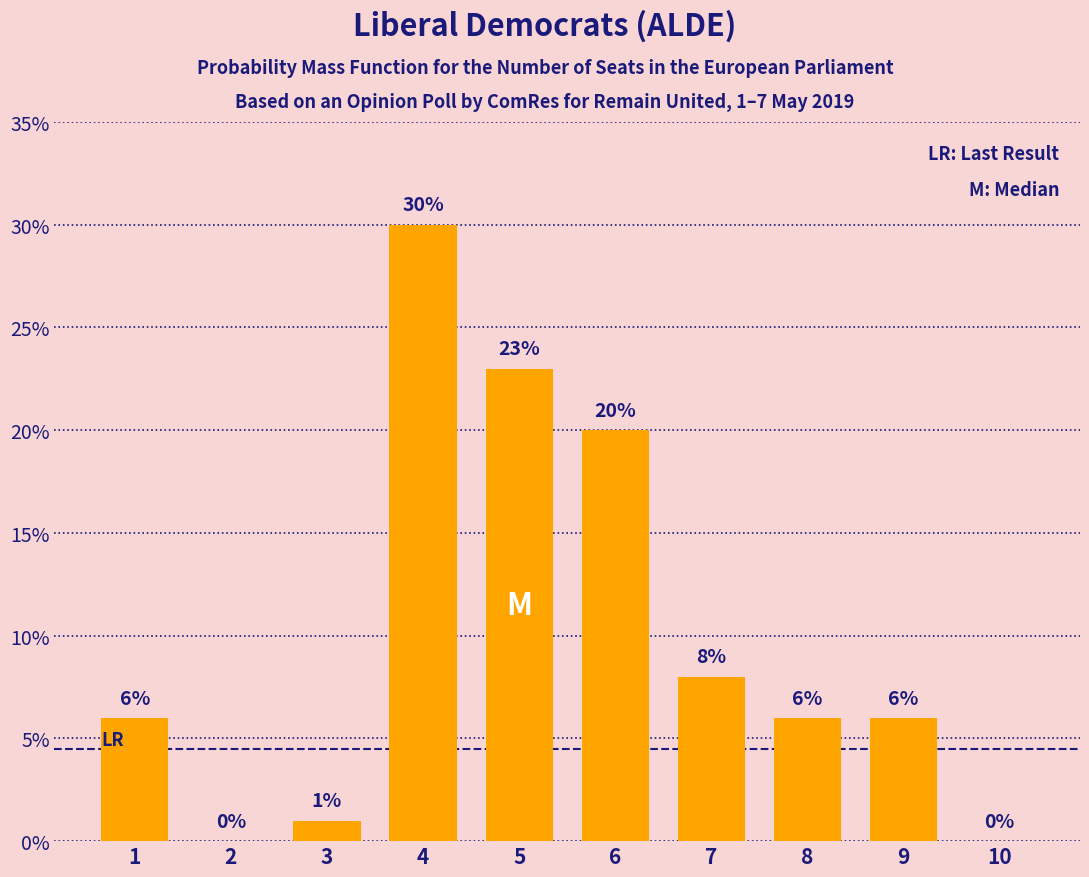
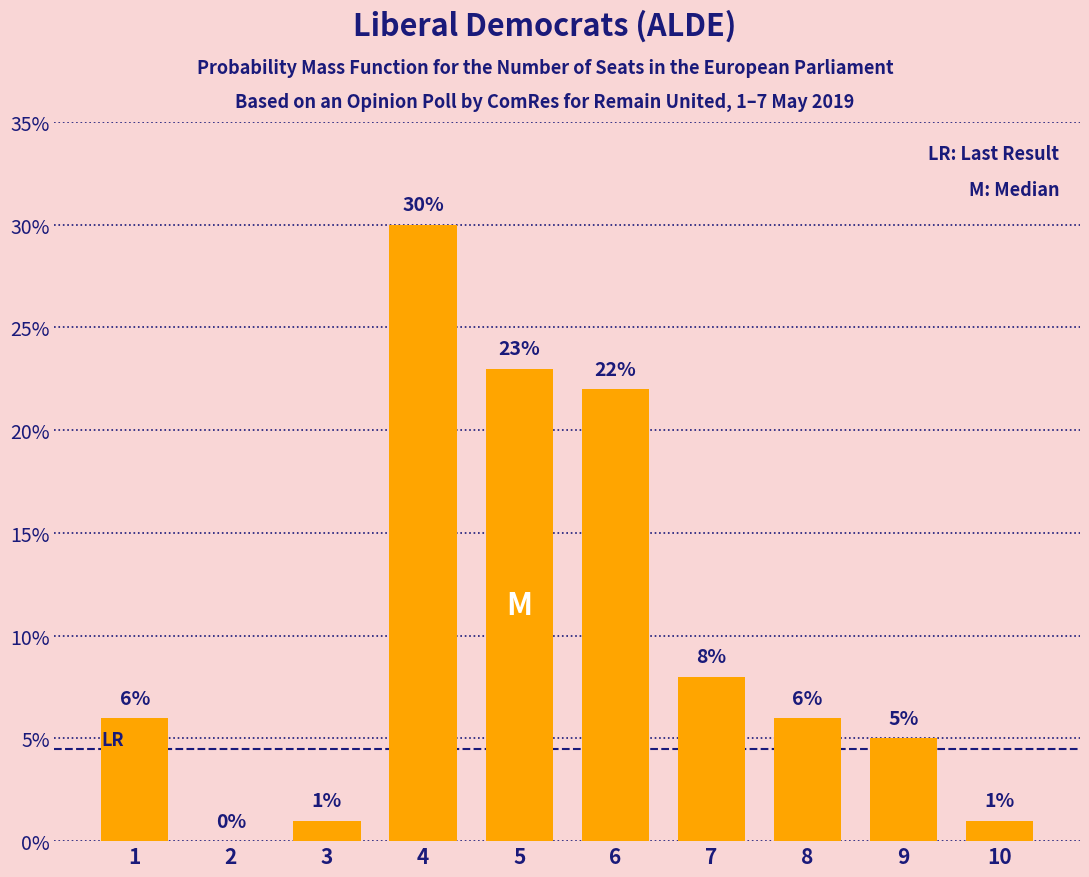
6: 20% -> 22%
9: 6% -> 5%
10: 0% -> 1%
